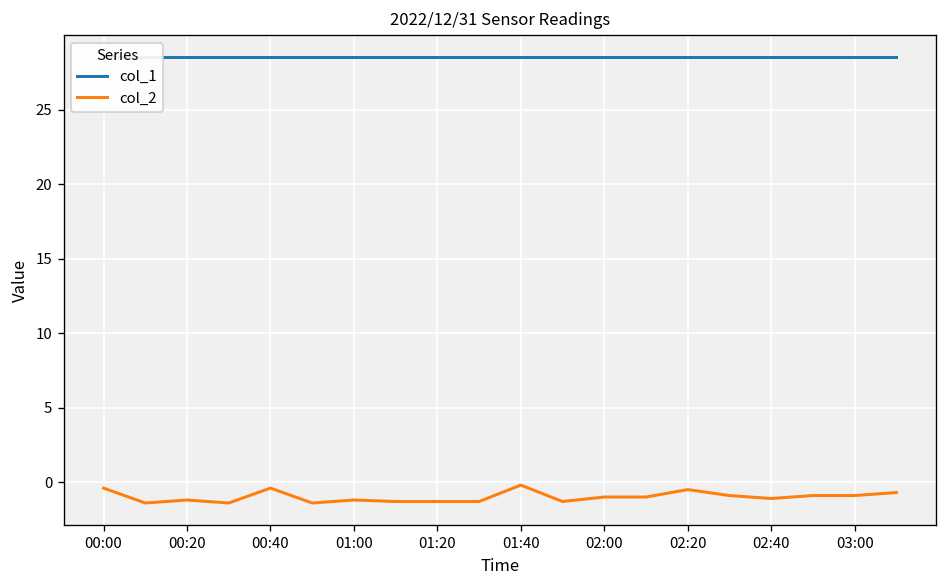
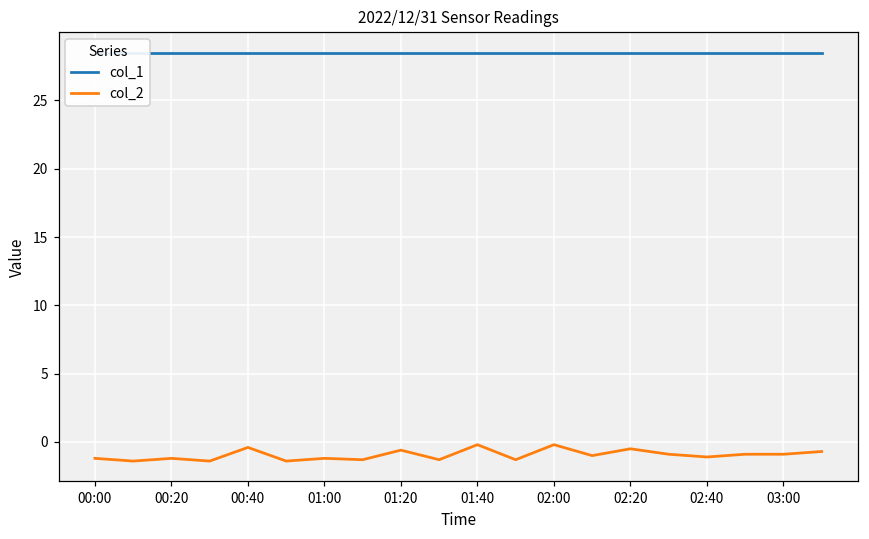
col_2, 00:00: -0.4 -> -1.2
col_2, 01:20: -1.3 -> -0.6
col_2, 02:00: -1.0 -> -0.2
